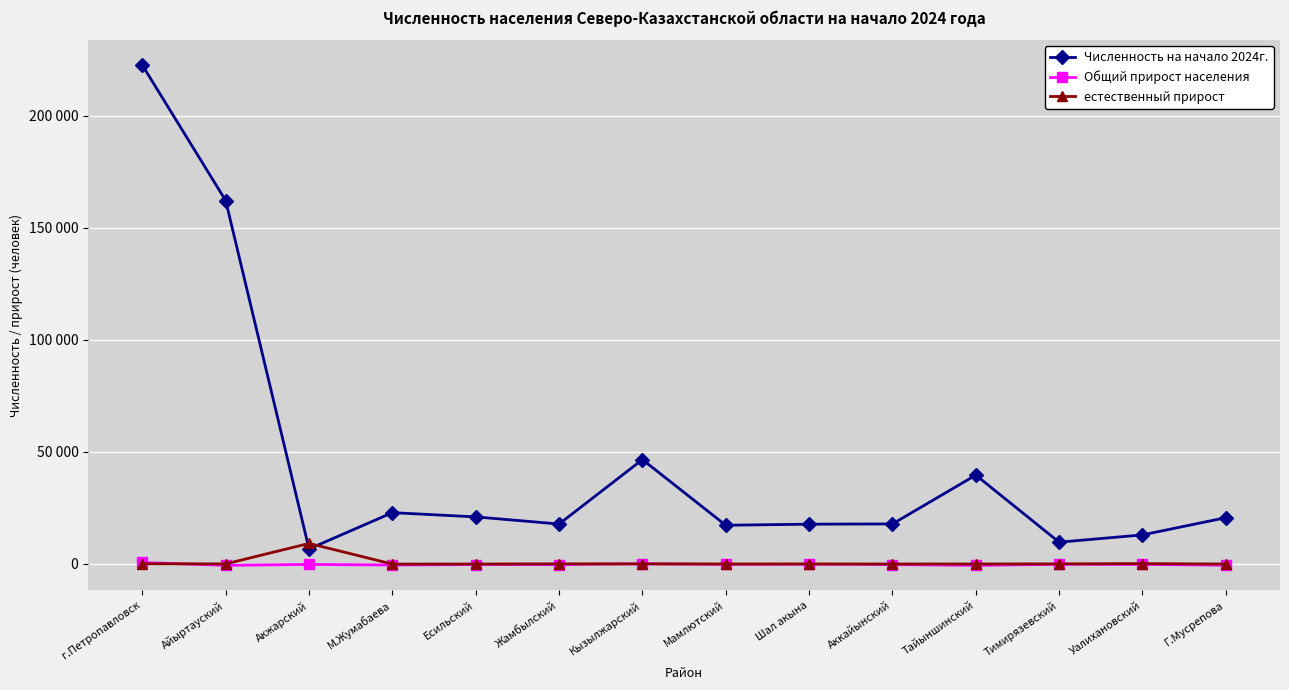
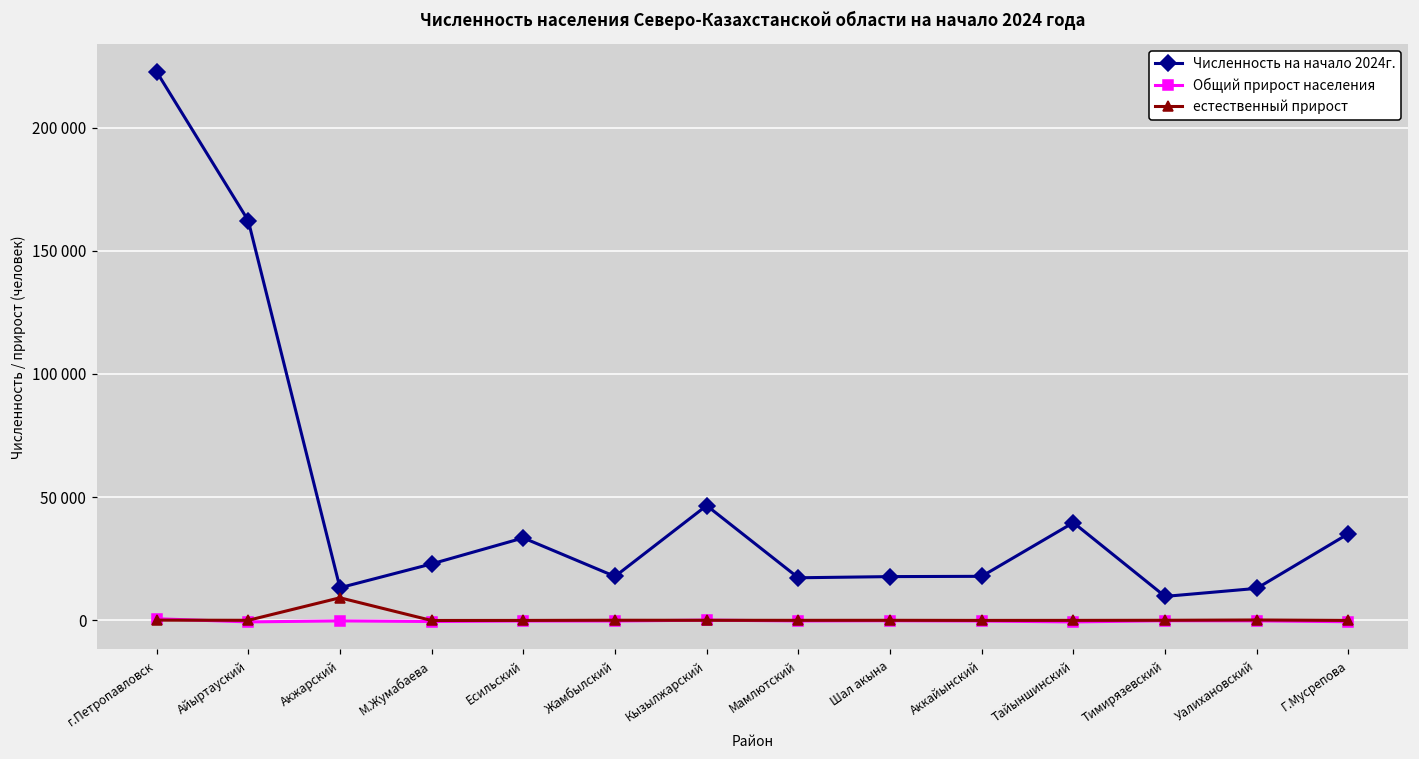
Численность на начало 2024г., Акжарский: 7000 -> 13000
Численность на начало 2024г., Есильский: 21000 -> 33000
Численность на начало 2024г., Г.Мусрепова: 21000 -> 35000
